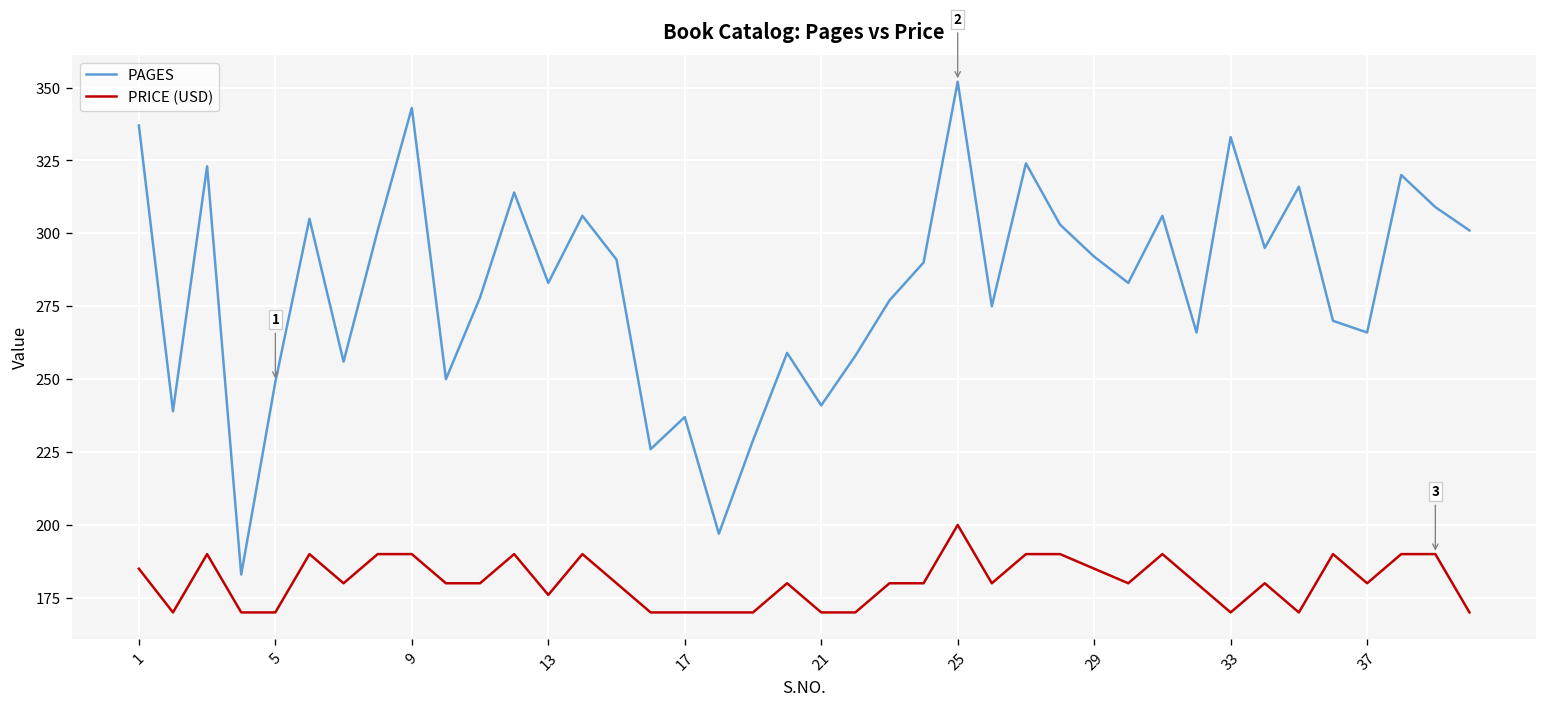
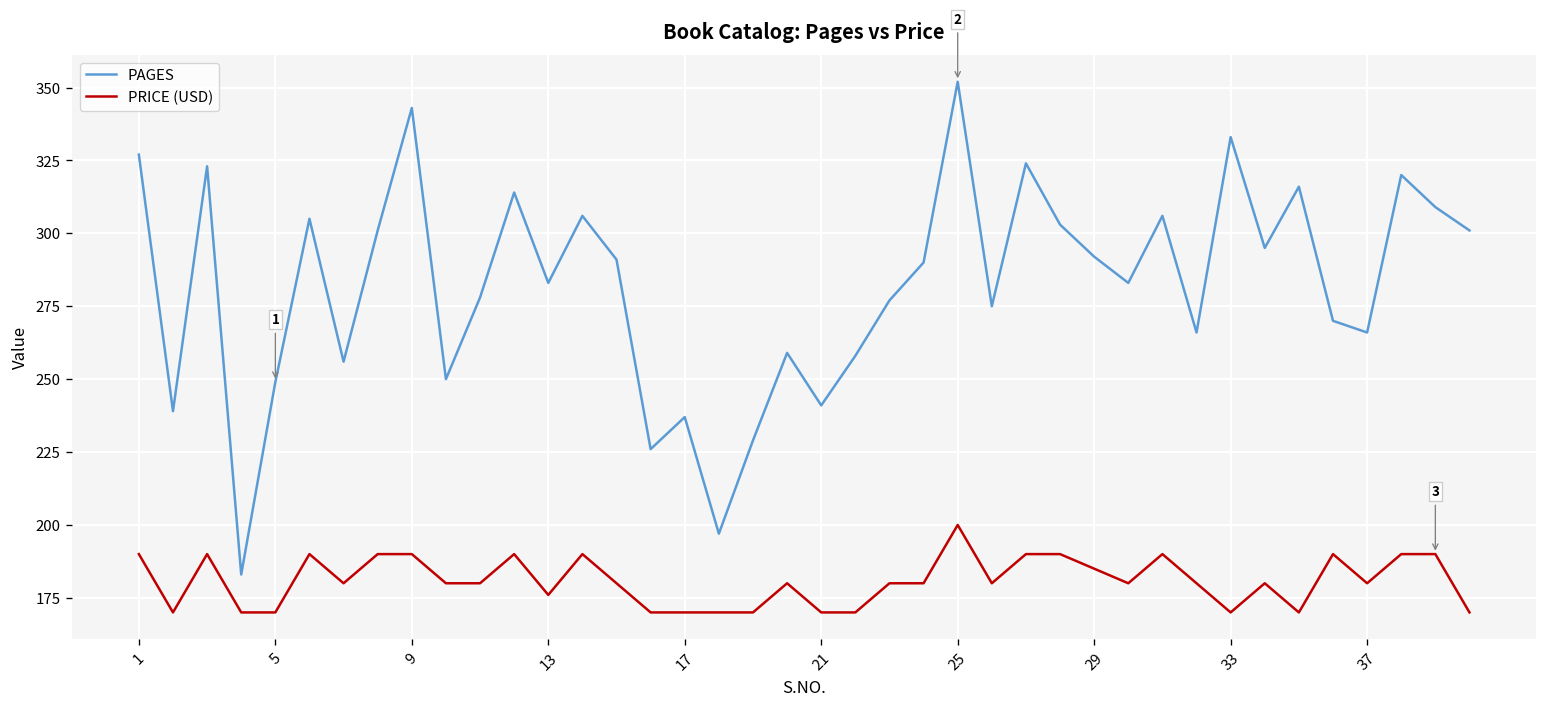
PAGES, 1: 337 -> 327
PRICE (USD), 1: 185 -> 190
